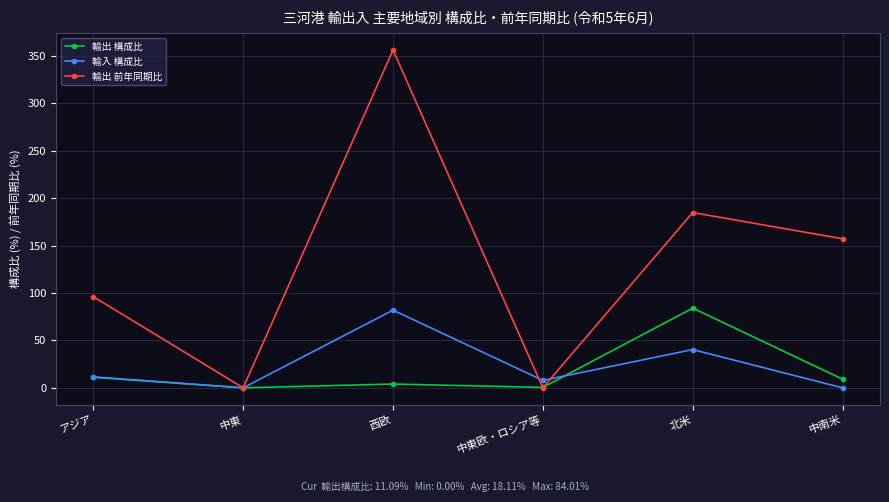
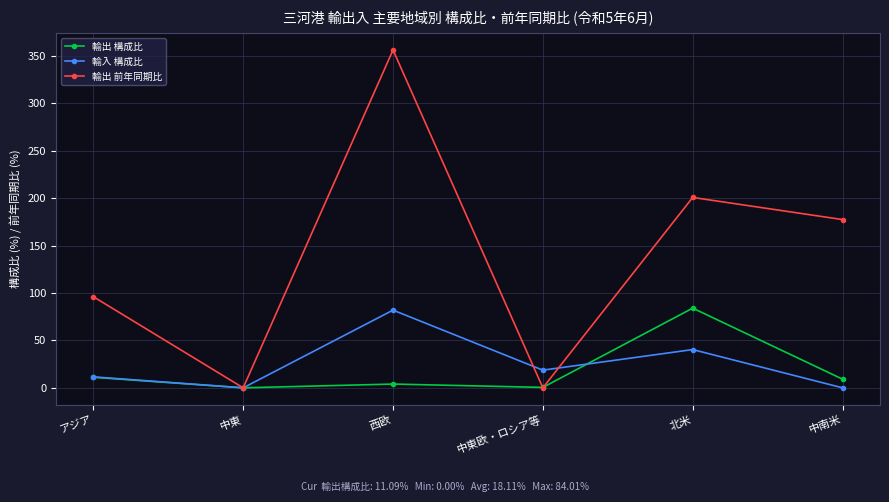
輸入 構成比, 中東欧・ロシア等: 10 -> 20
輸出 前年同期比, 北米: 180 -> 200
輸出 前年同期比, 中南米: 160 -> 180
